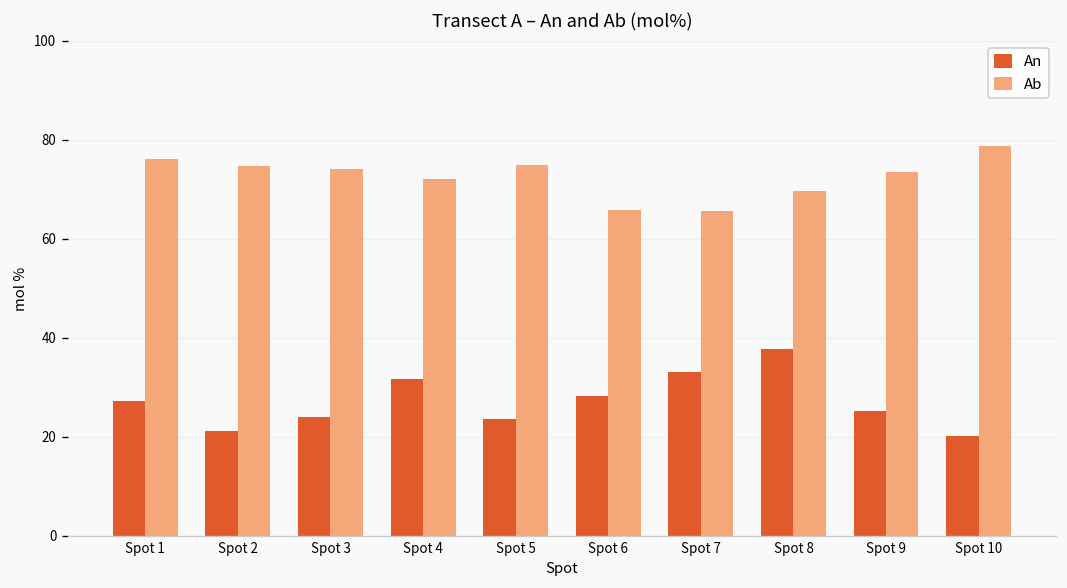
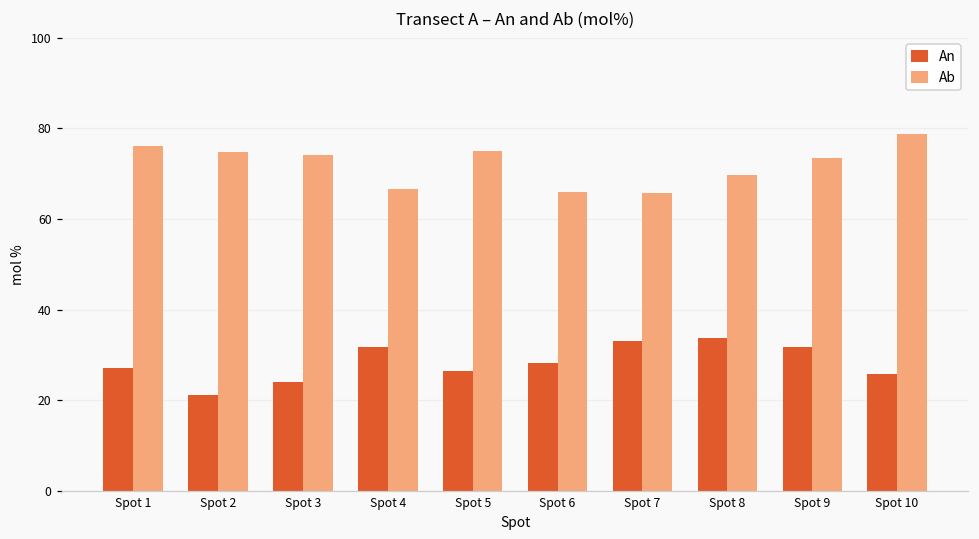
Ab, Spot 4: 72 -> 67
An, Spot 5: 24 -> 26
An, Spot 8: 38 -> 34
An, Spot 9: 25 -> 32
An, Spot 10: 20 -> 26
